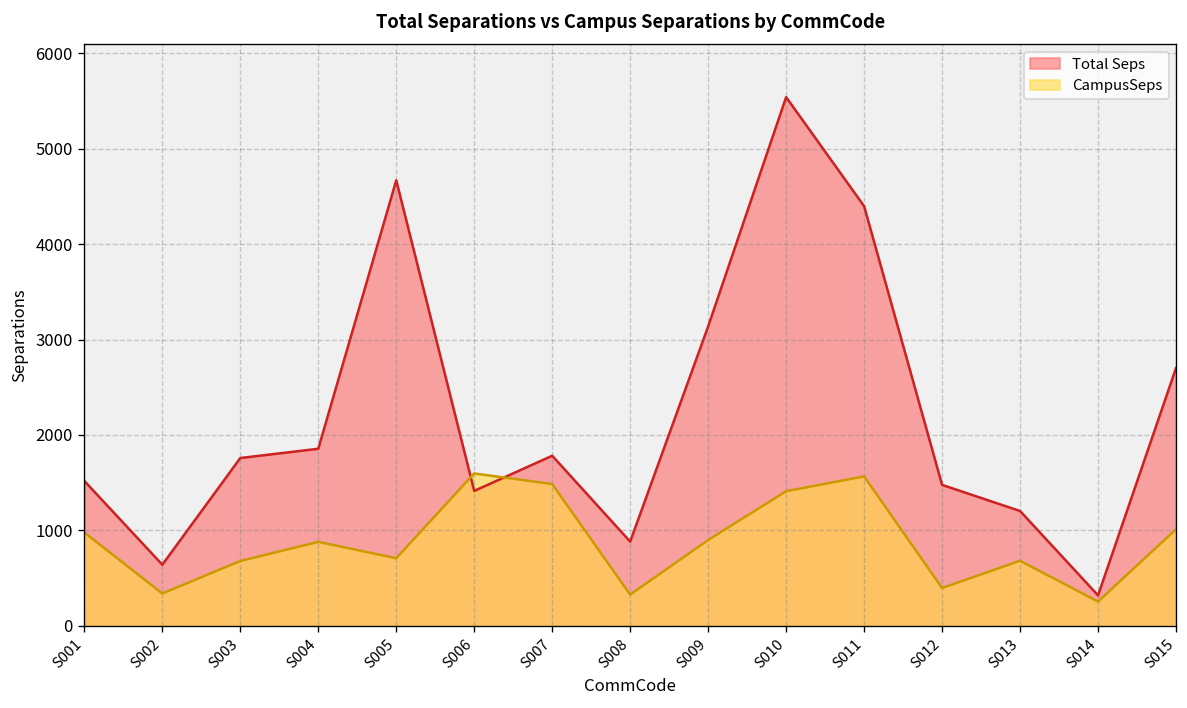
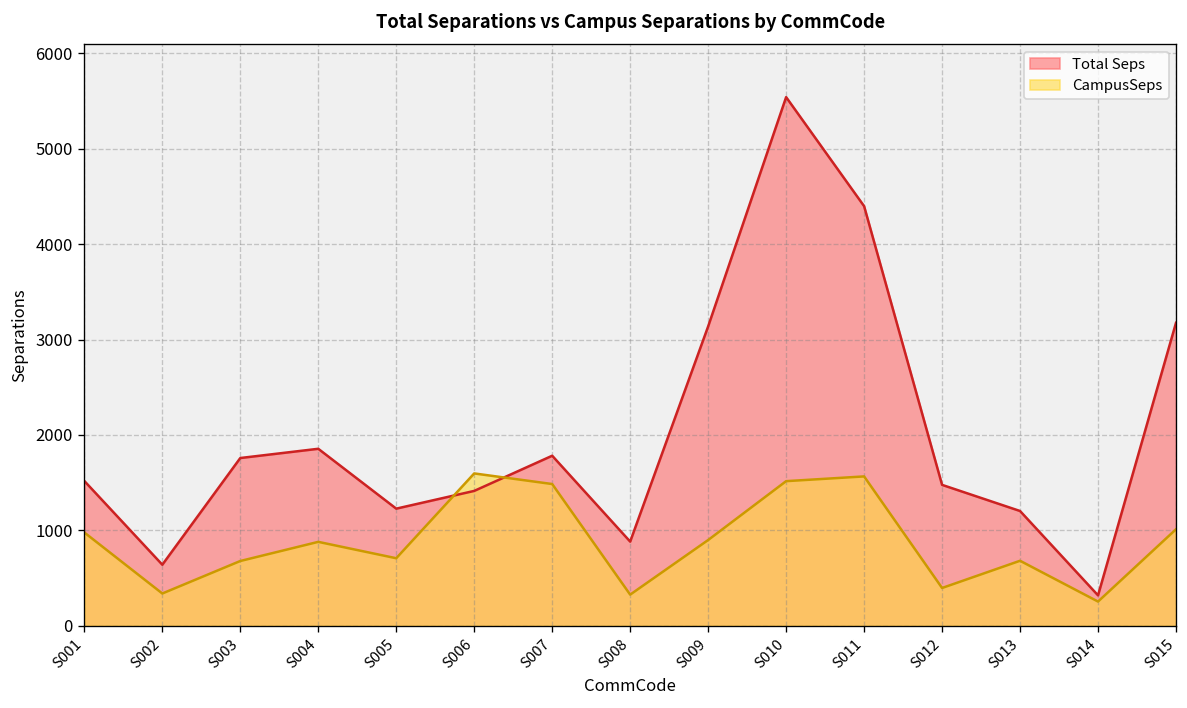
Total Seps, S005: 4700 -> 1200
CampusSeps, S010: 1400 -> 1500
Total Seps, S015: 2700 -> 3200
